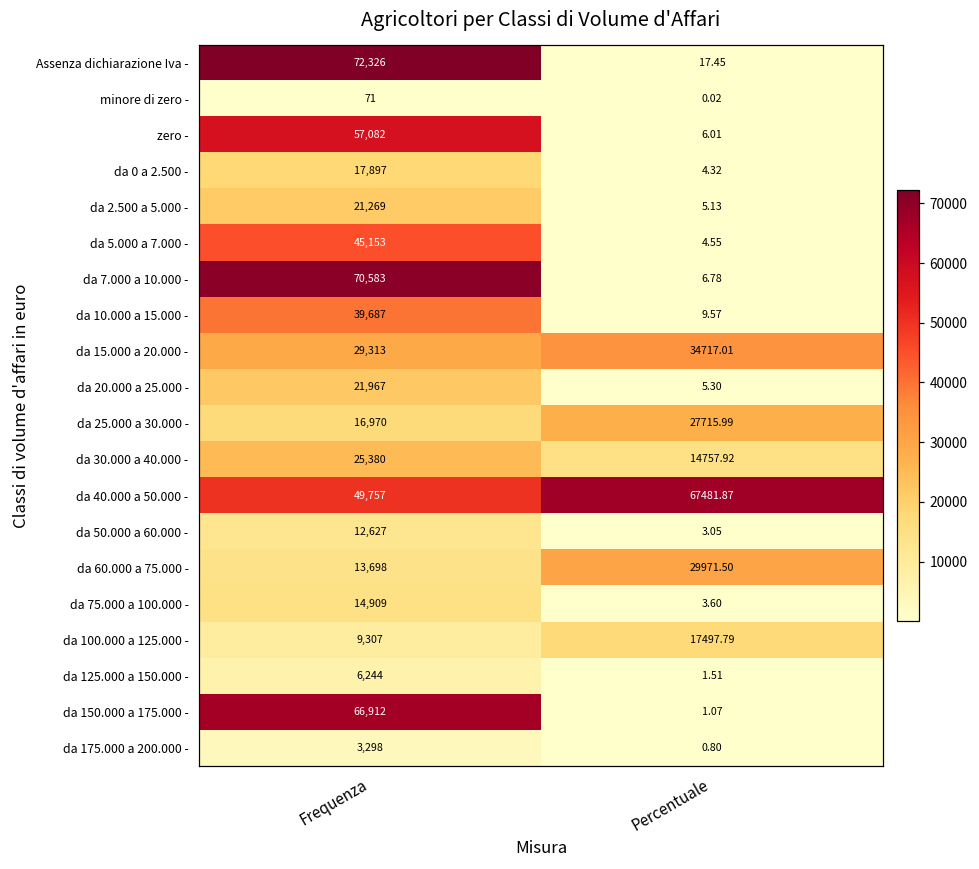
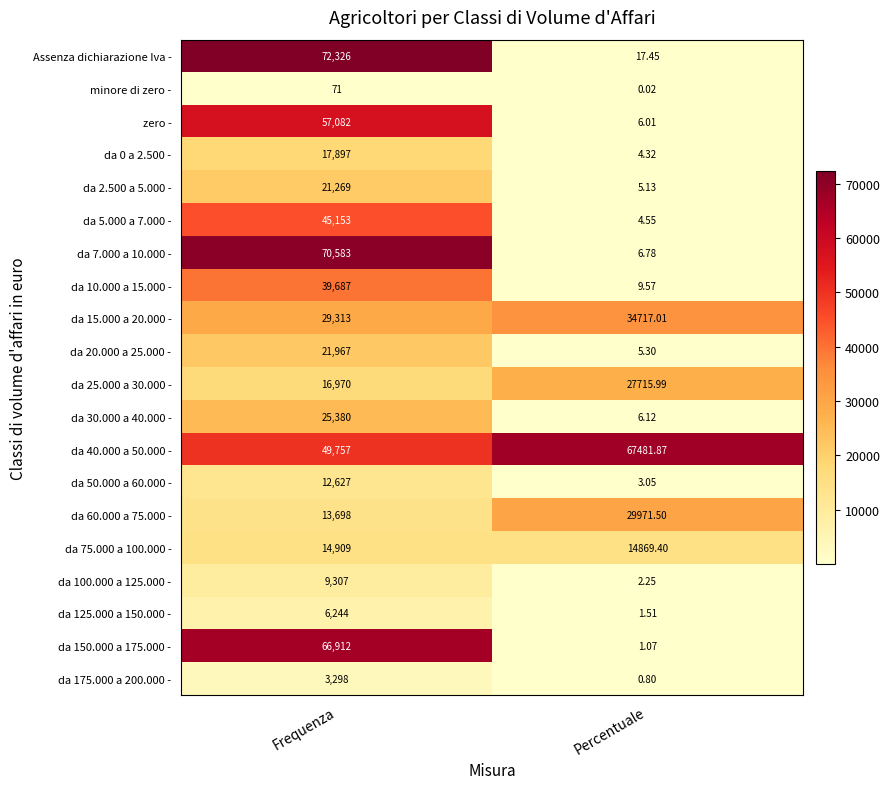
da 30.000 a 40.000 -, Percentuale: 14757.92 -> 6.12
da 75.000 a 100.000 -, Percentuale: 3.60 -> 14869.40
da 100.000 a 125.000 -, Percentuale: 17497.79 -> 2.25
